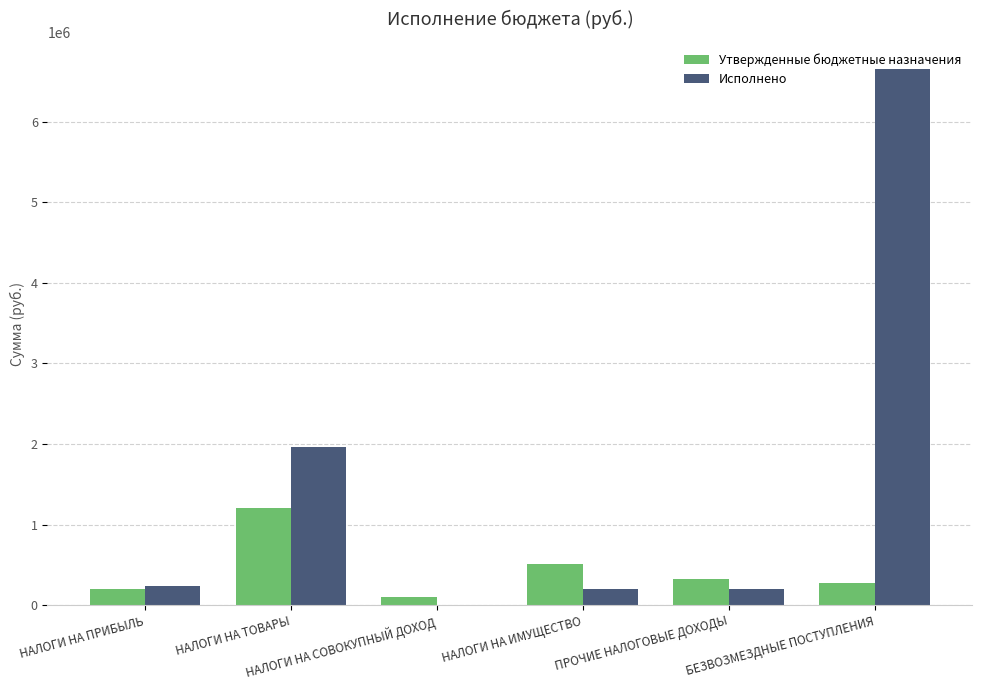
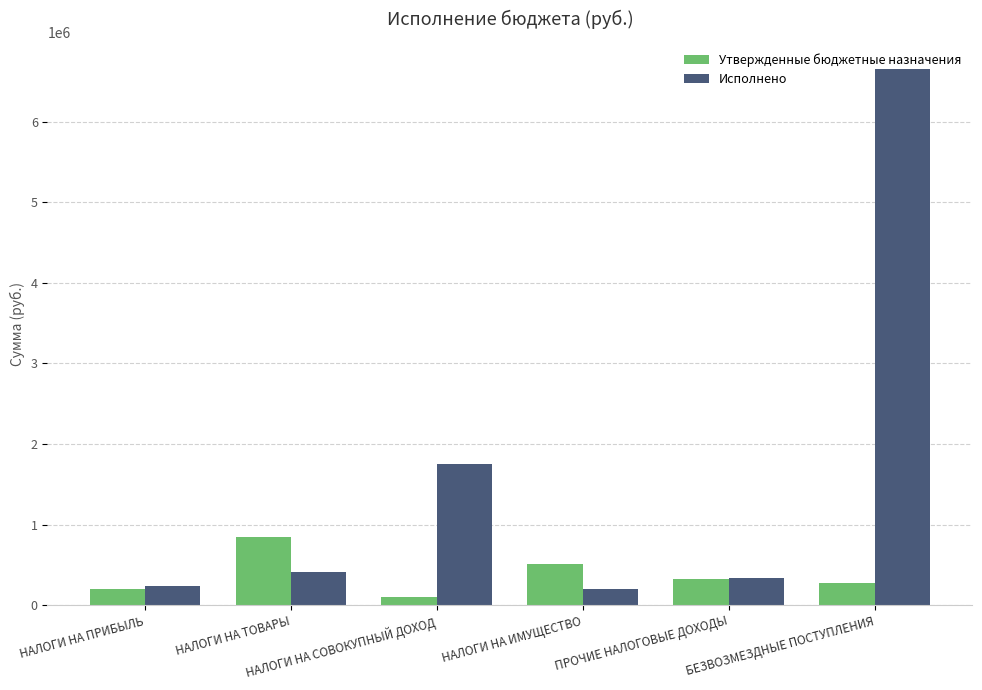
Утвержденные бюджетные назначения, НАЛОГИ НА ТОВАРЫ: 1200000 -> 800000
Исполнено, НАЛОГИ НА ТОВАРЫ: 2000000 -> 400000
Исполнено, НАЛОГИ НА СОВОКУПНЫЙ ДОХОД: 0 -> 1700000
Исполнено, ПРОЧИЕ НАЛОГОВЫЕ ДОХОДЫ: 200000 -> 300000
